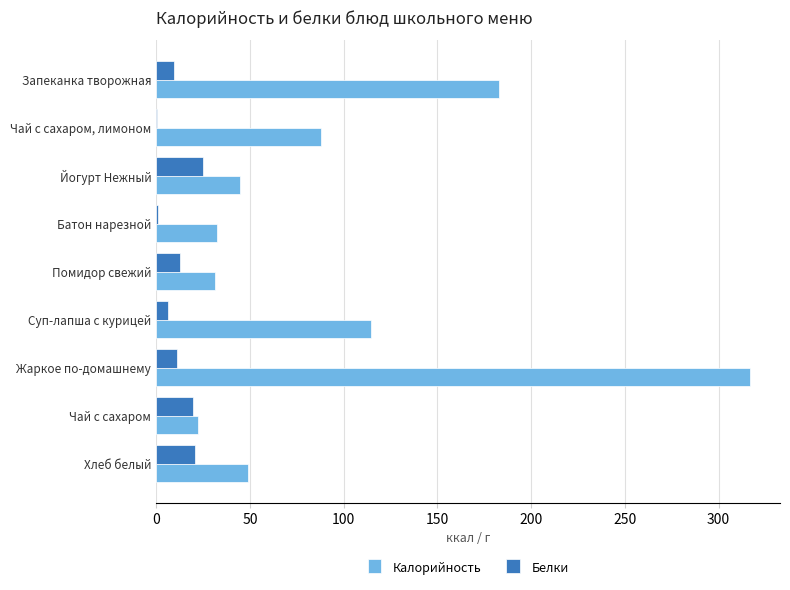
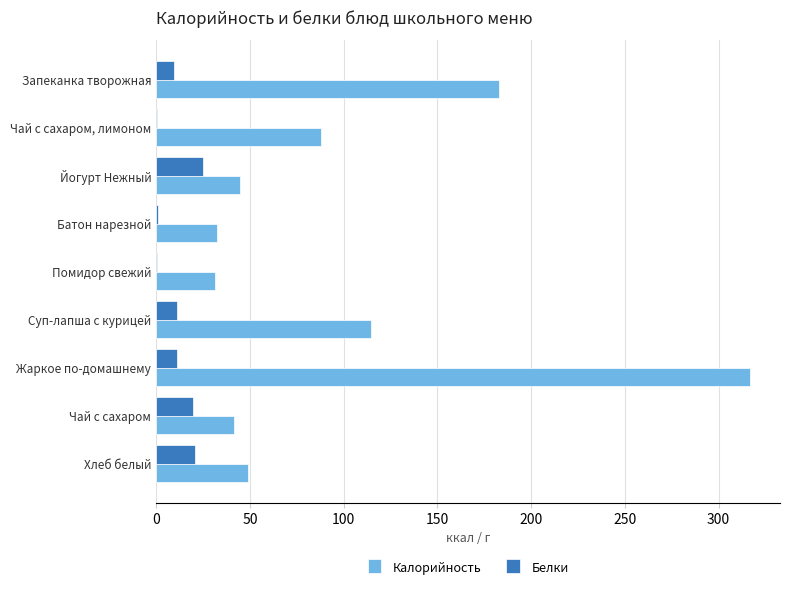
Белки, Помидор свежий: 12 -> 0
Белки, Суп-лапша с курицей: 6 -> 11
Калорийность, Чай с сахаром: 22 -> 42
